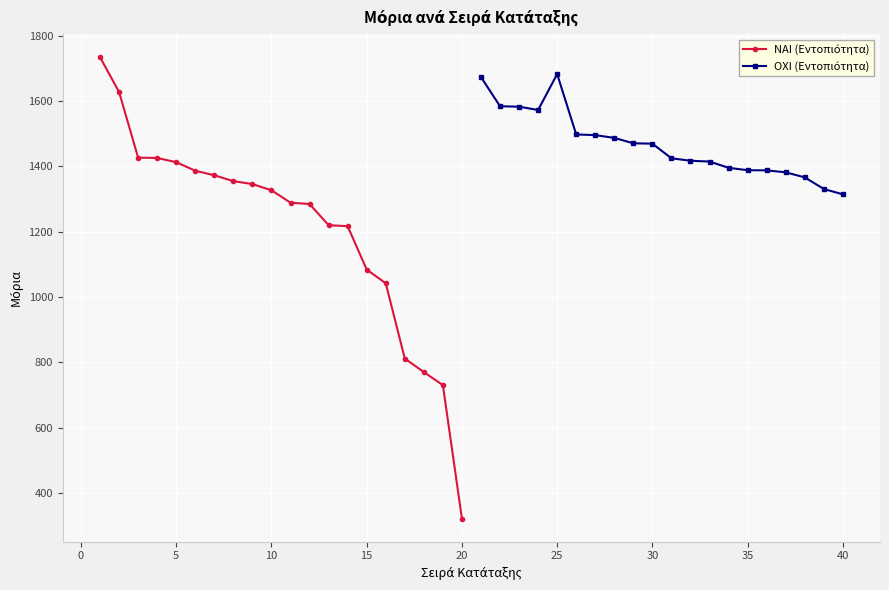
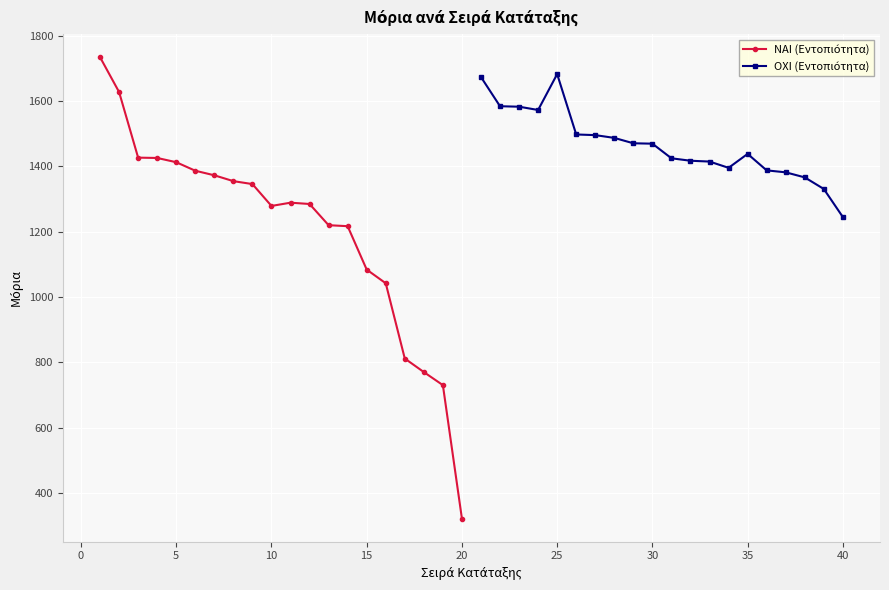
ΝΑΙ (Εντοπιότητα), 10: 1330 -> 1280
ΟΧΙ (Εντοπιότητα), 35: 1390 -> 1440
ΟΧΙ (Εντοπιότητα), 40: 1310 -> 1250
